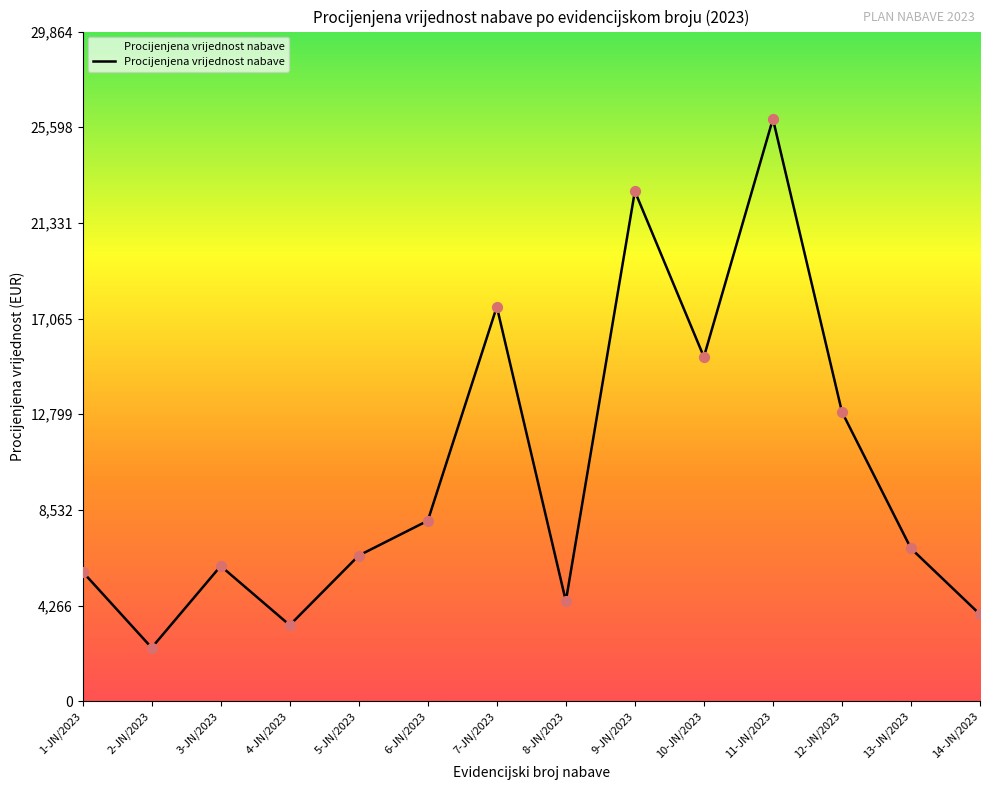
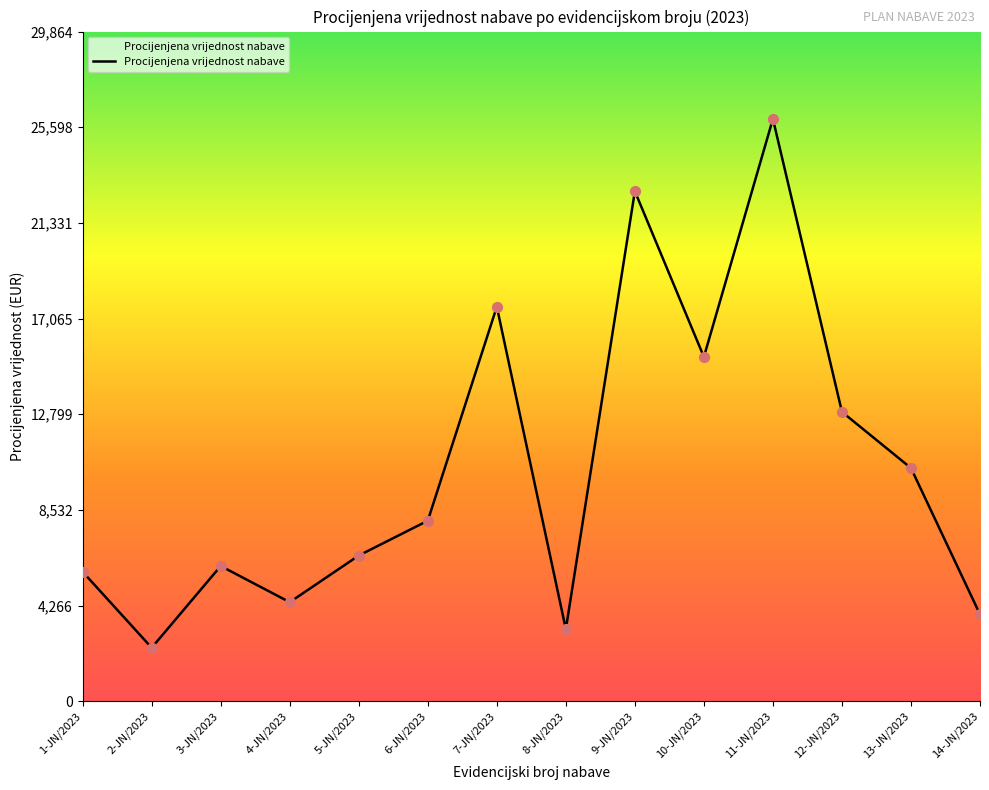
4-JN/2023: 3,400 -> 4,400
8-JN/2023: 4,500 -> 3,200
13-JN/2023: 6,800 -> 10,400
